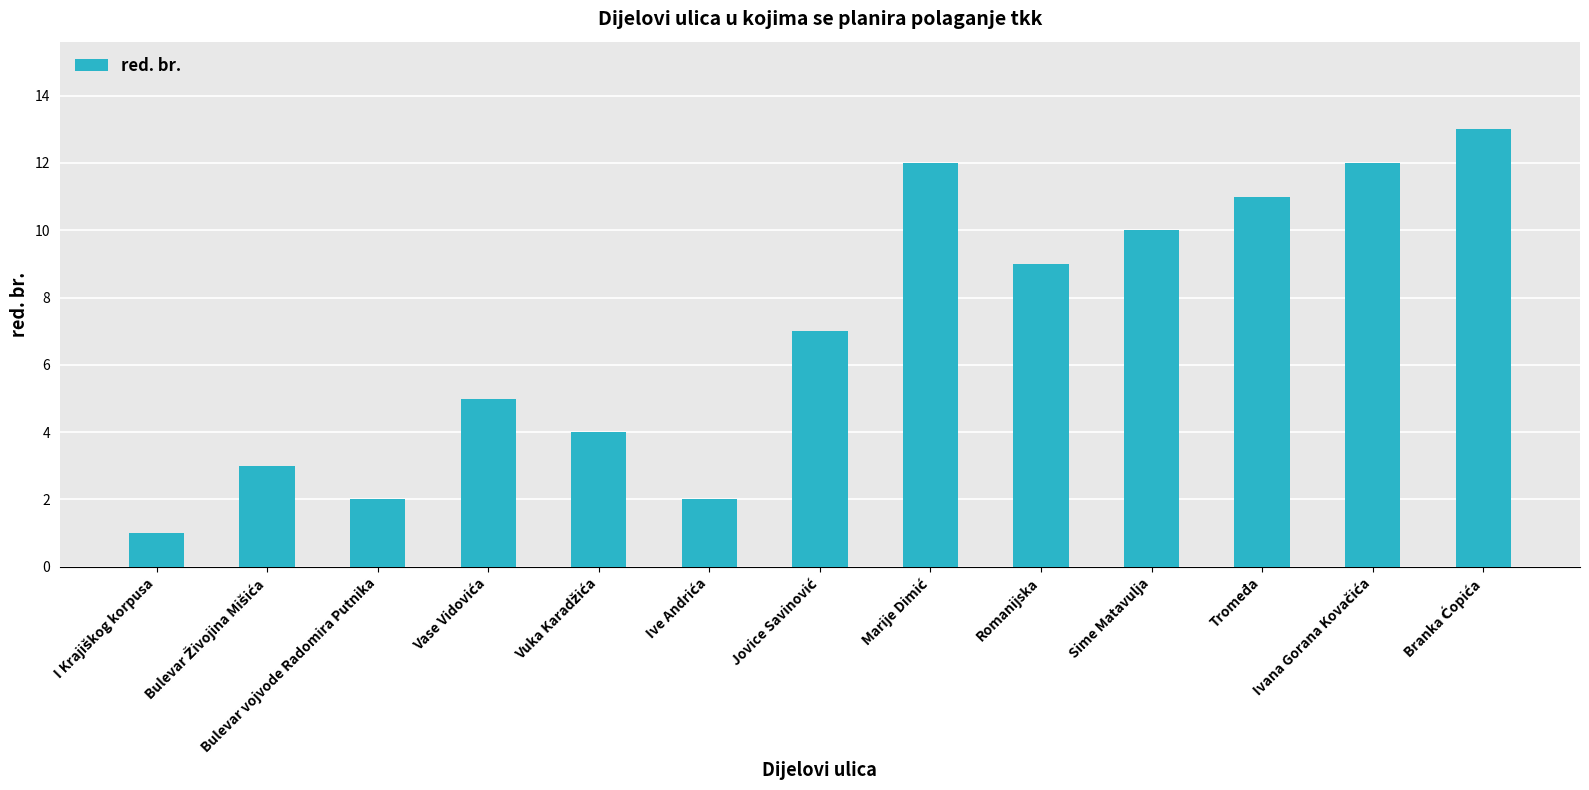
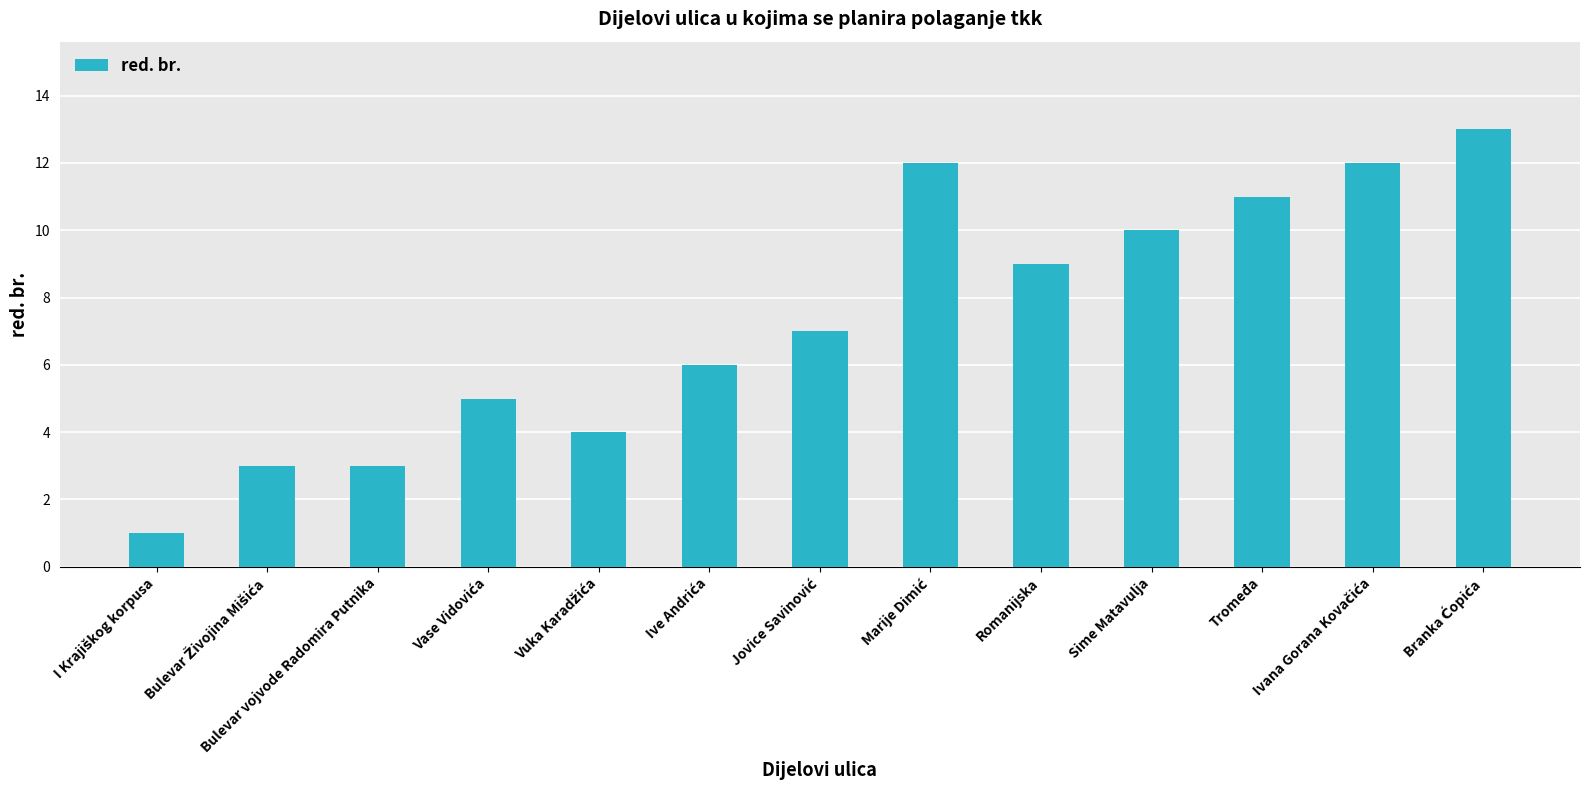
Bulevar vojvode Radomira Putnika: 2 -> 3
Ive Andrića: 2 -> 6
